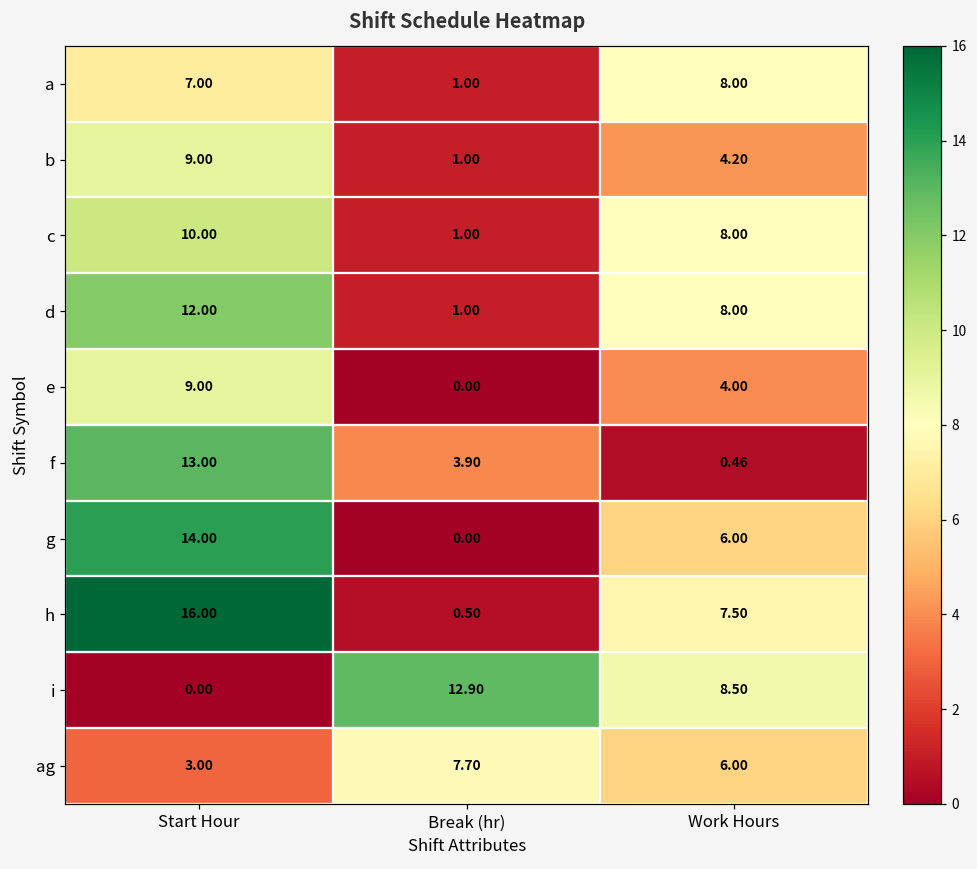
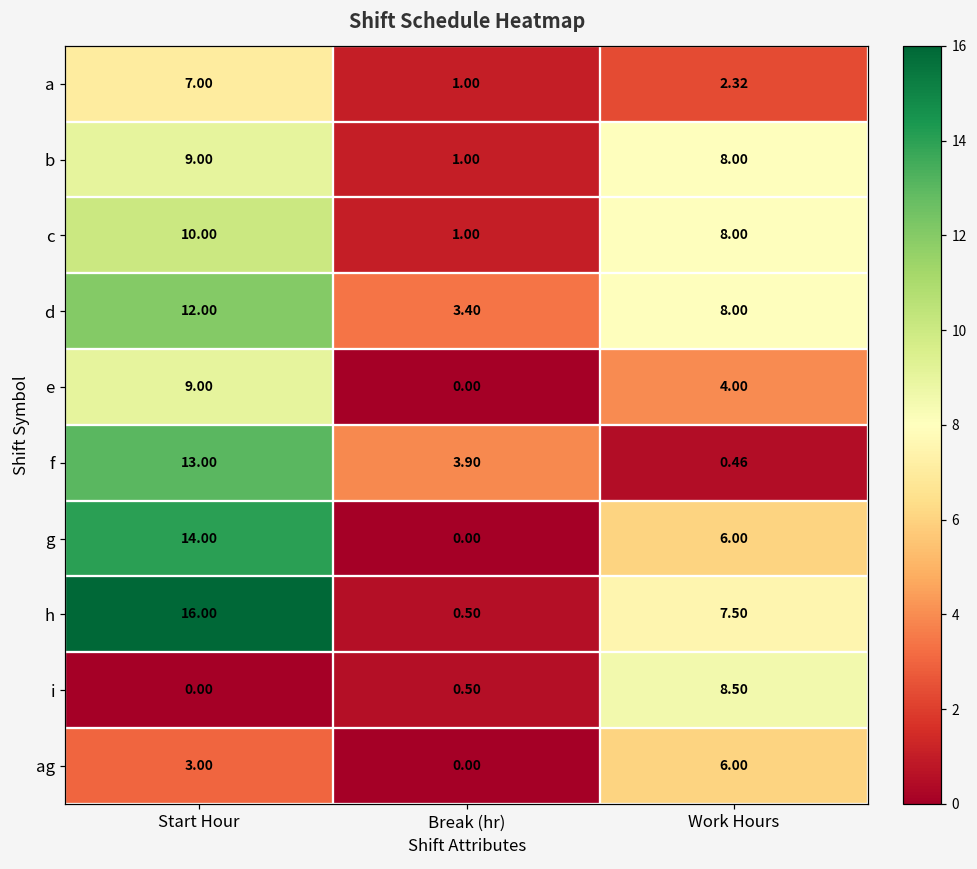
a, Work Hours: 8.00 -> 2.32
b, Work Hours: 4.20 -> 8.00
d, Break (hr): 1.00 -> 3.40
i, Break (hr): 12.90 -> 0.50
ag, Break (hr): 7.70 -> 0.00
